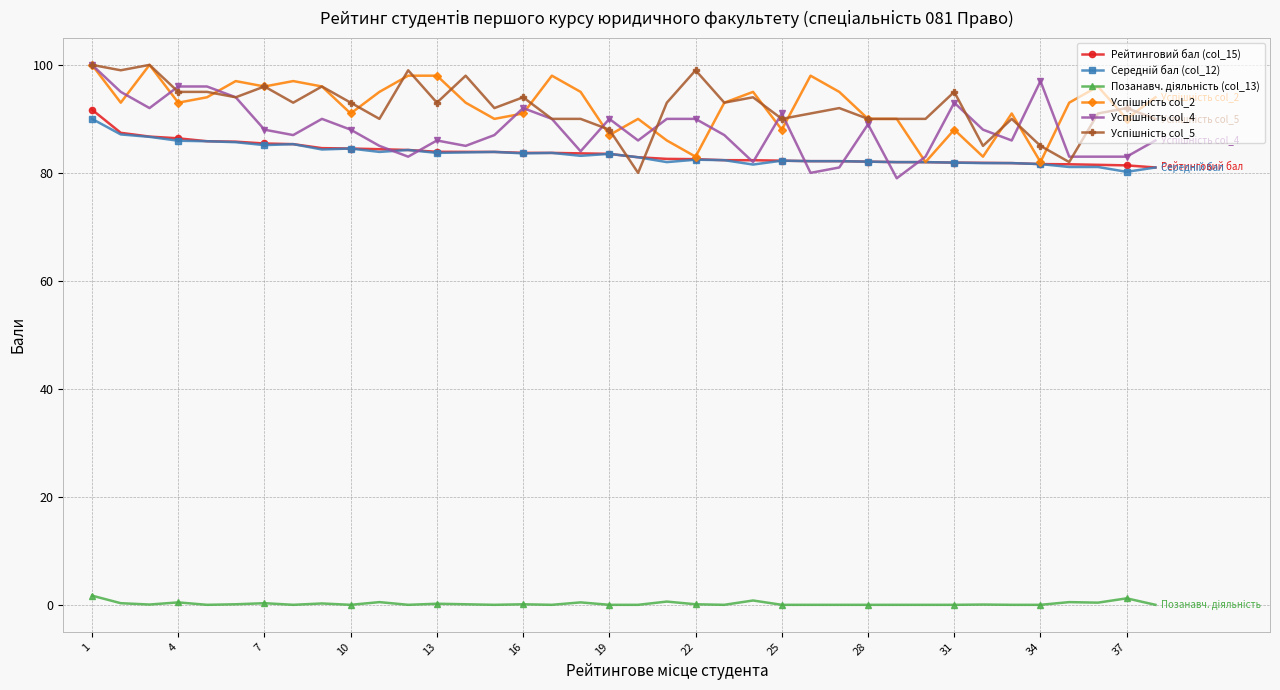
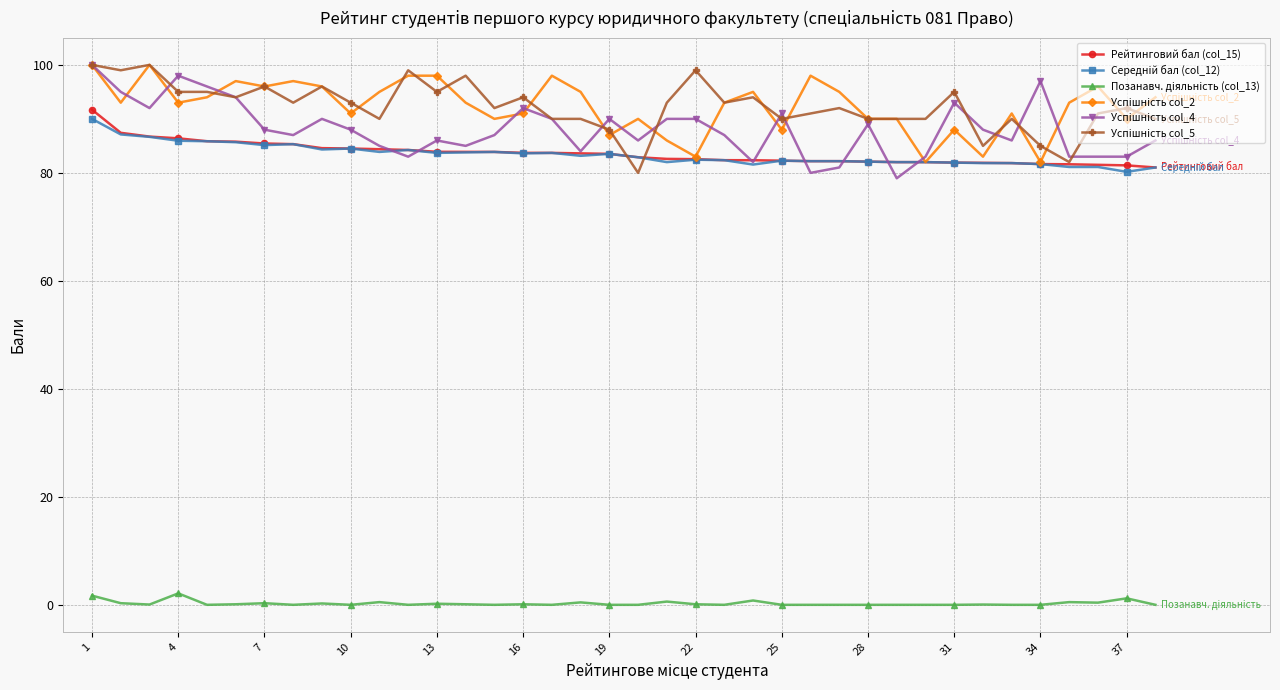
Позанавч. діяльність (col_13), 4: 0 -> 2
Успішність col_4, 4: 96 -> 98
Успішність col_5, 13: 93 -> 95
